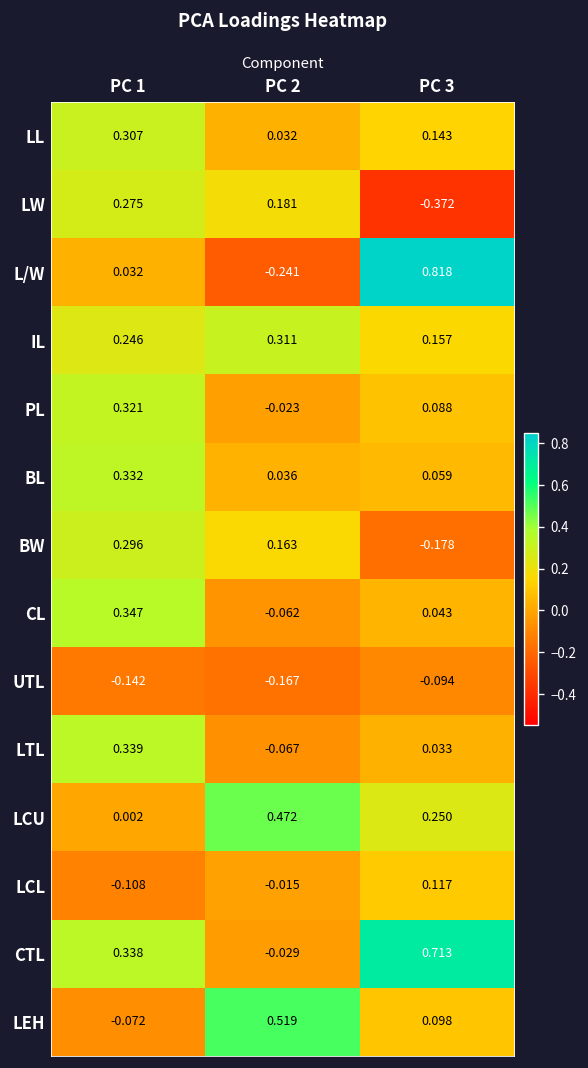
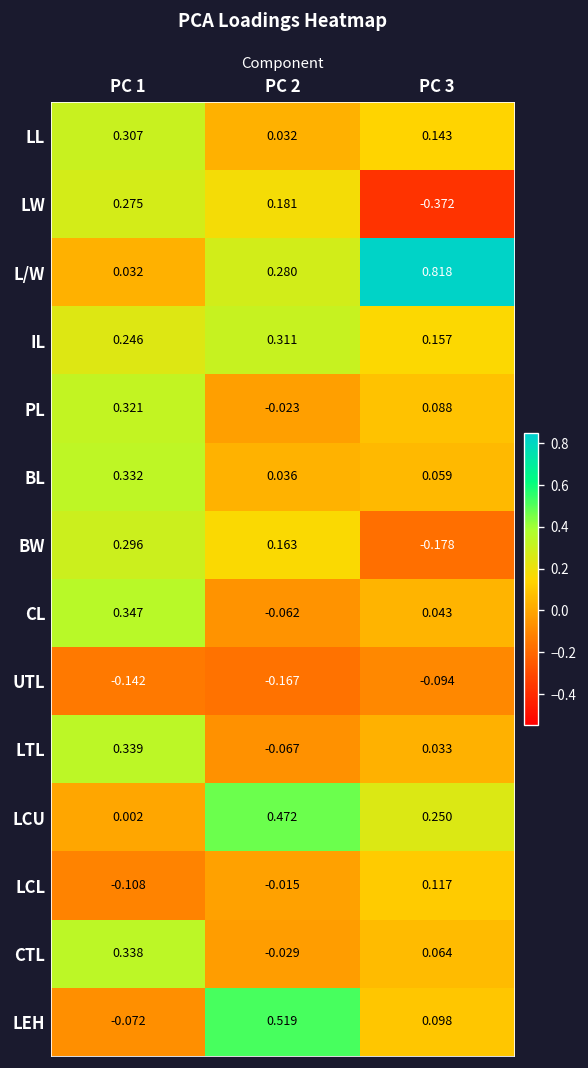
L/W, PC 2: -0.241 -> 0.280
CTL, PC 3: 0.713 -> 0.064
